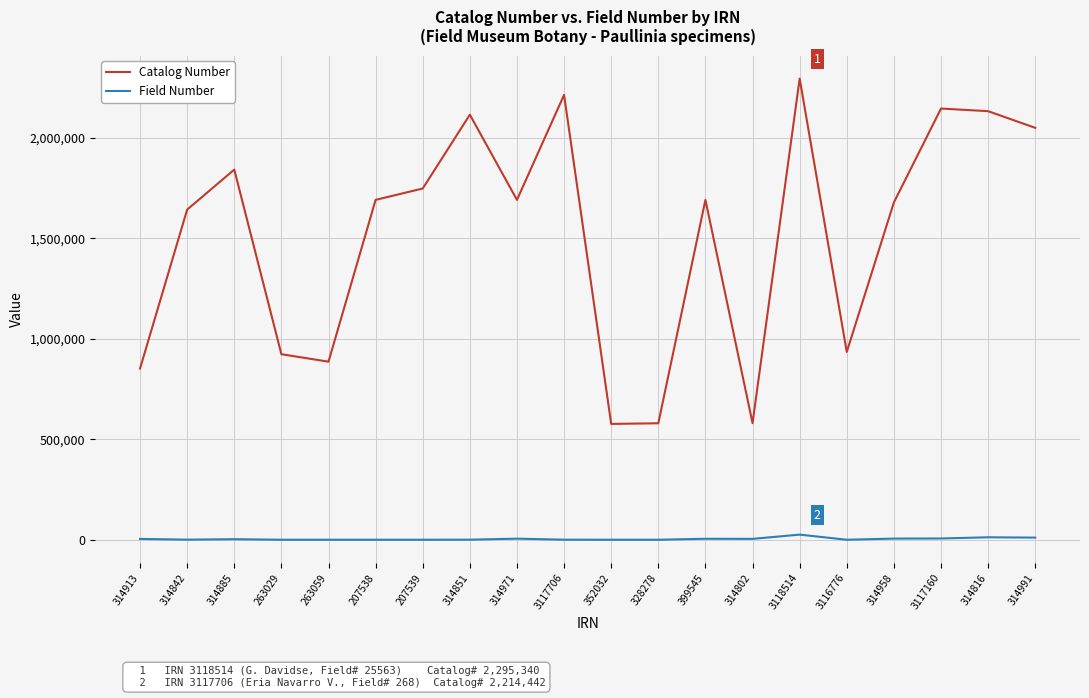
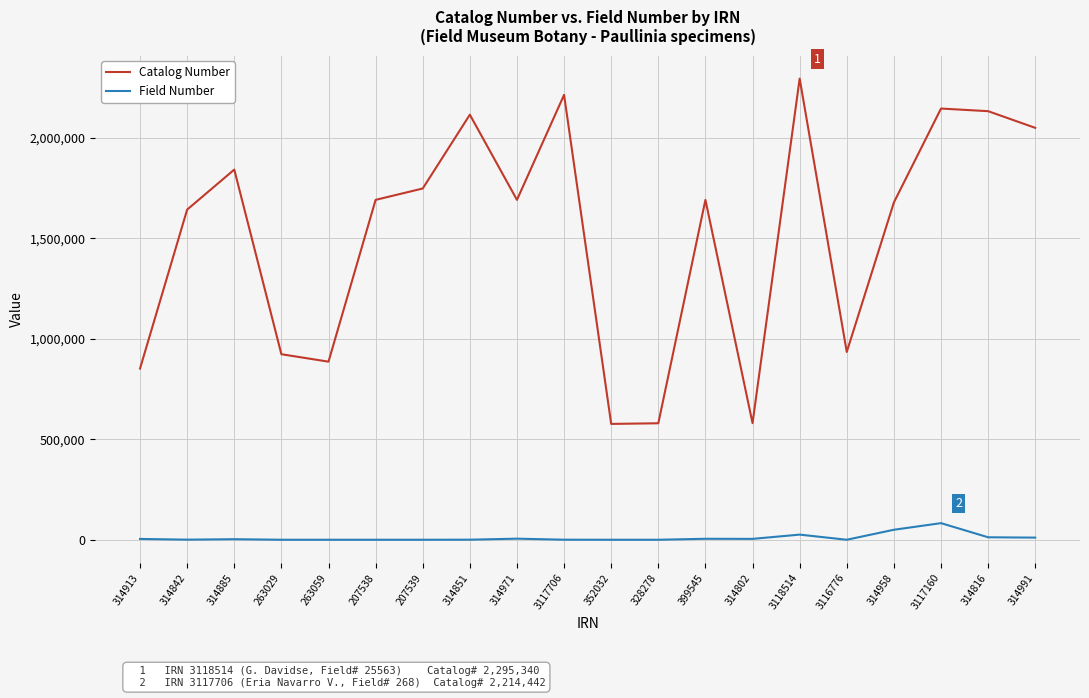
Field Number, 314958: 10,000 -> 50,000
Field Number, 3117160: 10,000 -> 80,000
